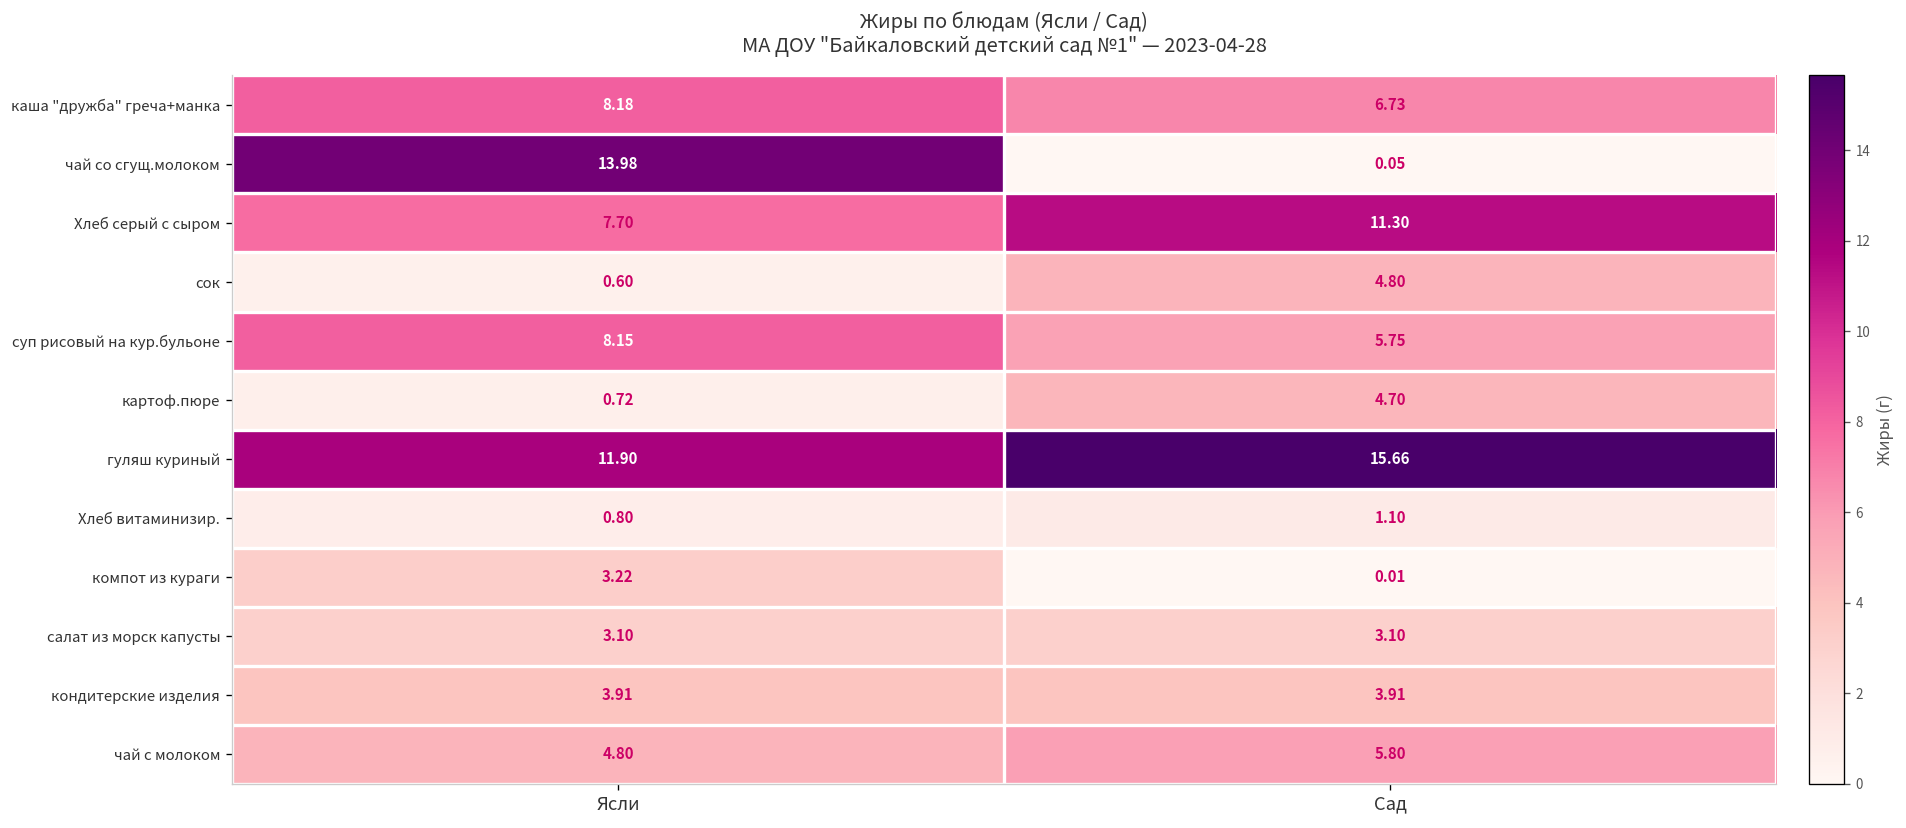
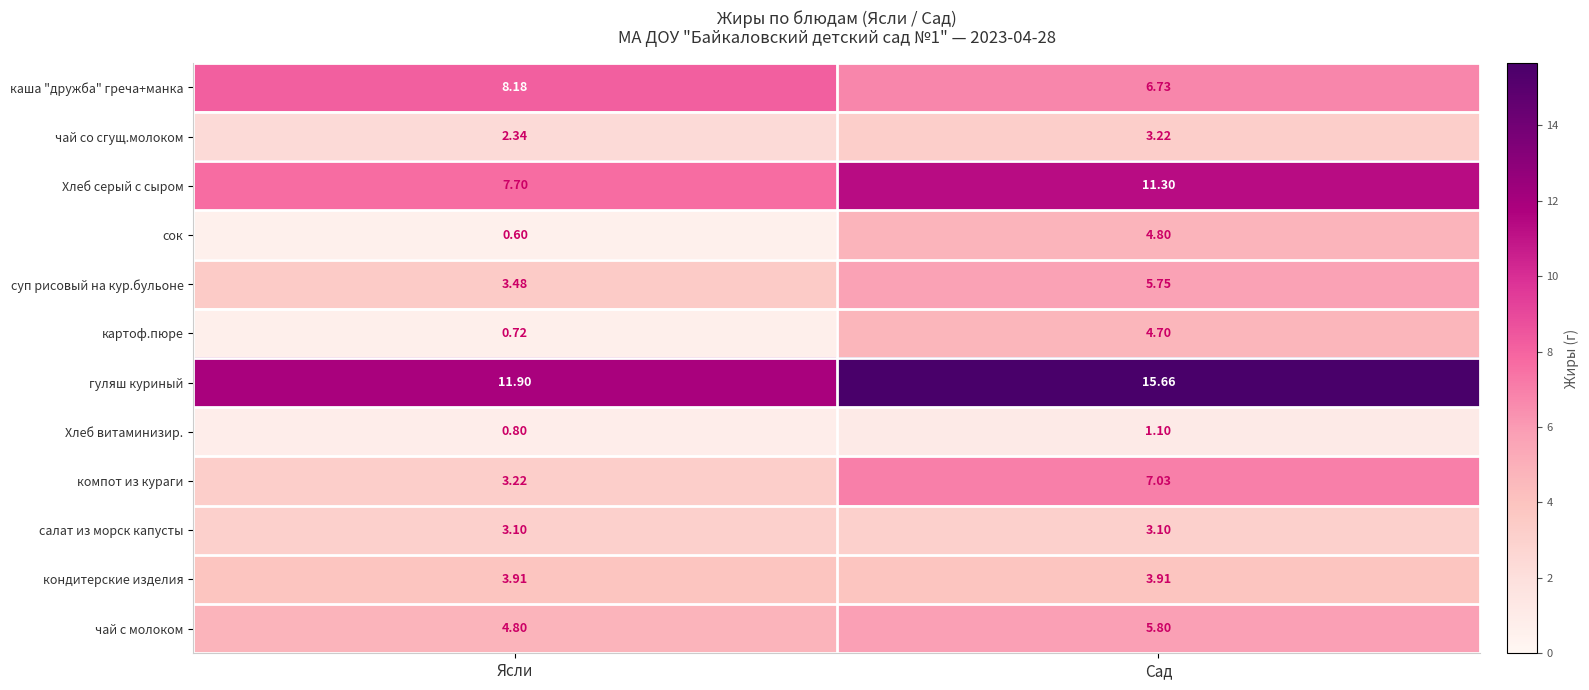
чай со сгущ.молоком, Ясли: 13.98 -> 2.34
чай со сгущ.молоком, Сад: 0.05 -> 3.22
суп рисовый на кур.бульоне, Ясли: 8.15 -> 3.48
компот из кураги, Сад: 0.01 -> 7.03
